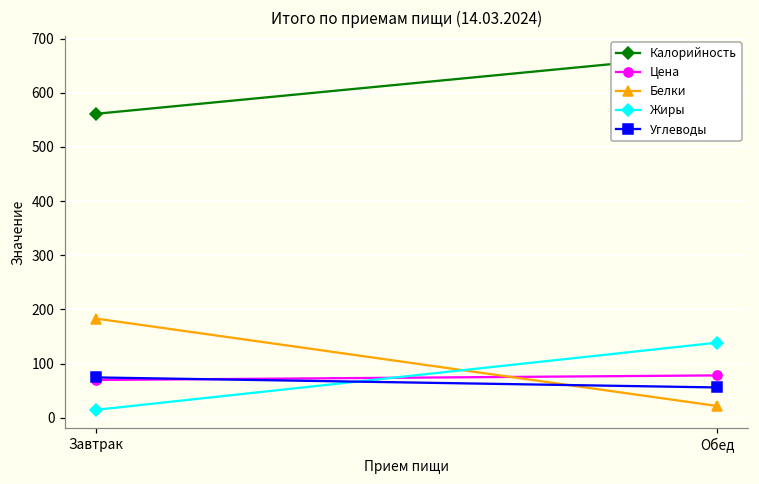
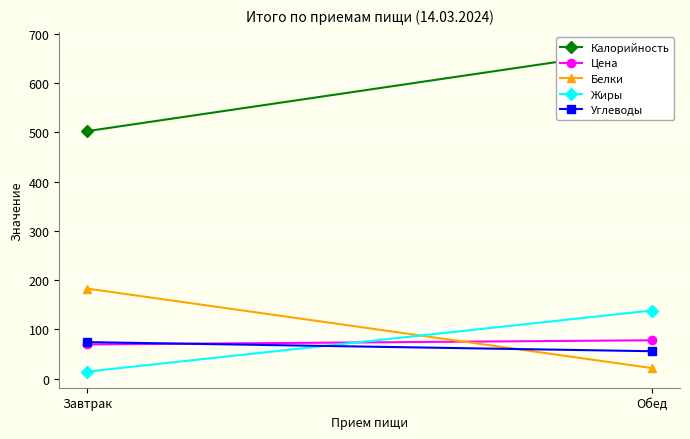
Калорийность, Завтрак: 560 -> 500
